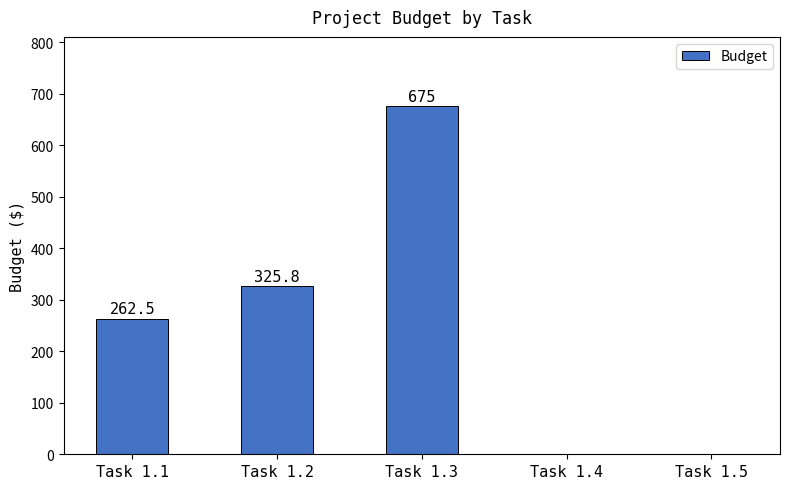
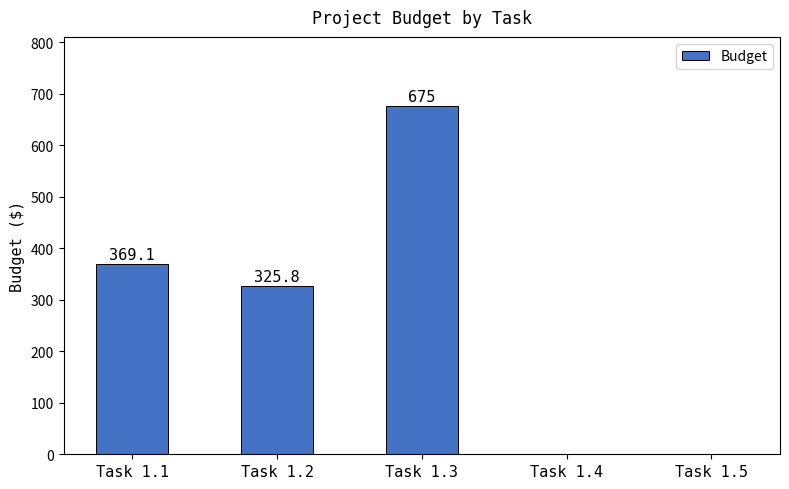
Task 1.1: 262.5 -> 369.1
